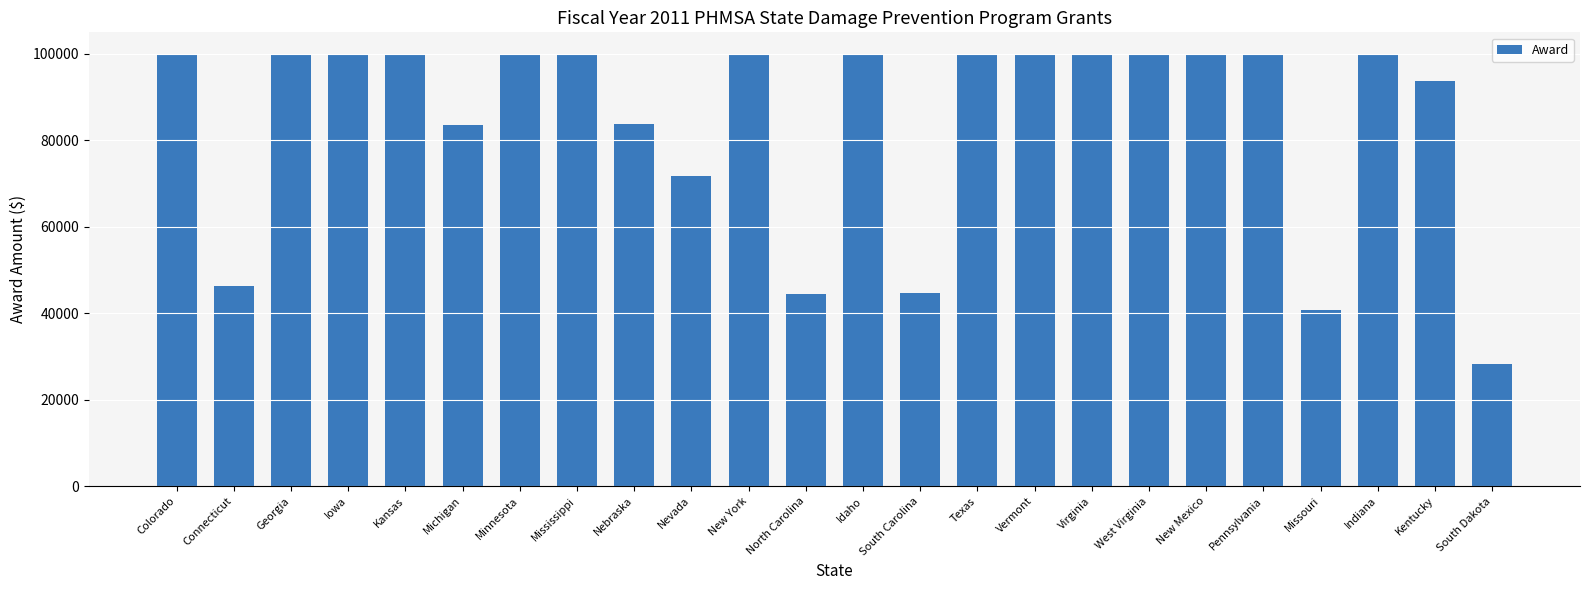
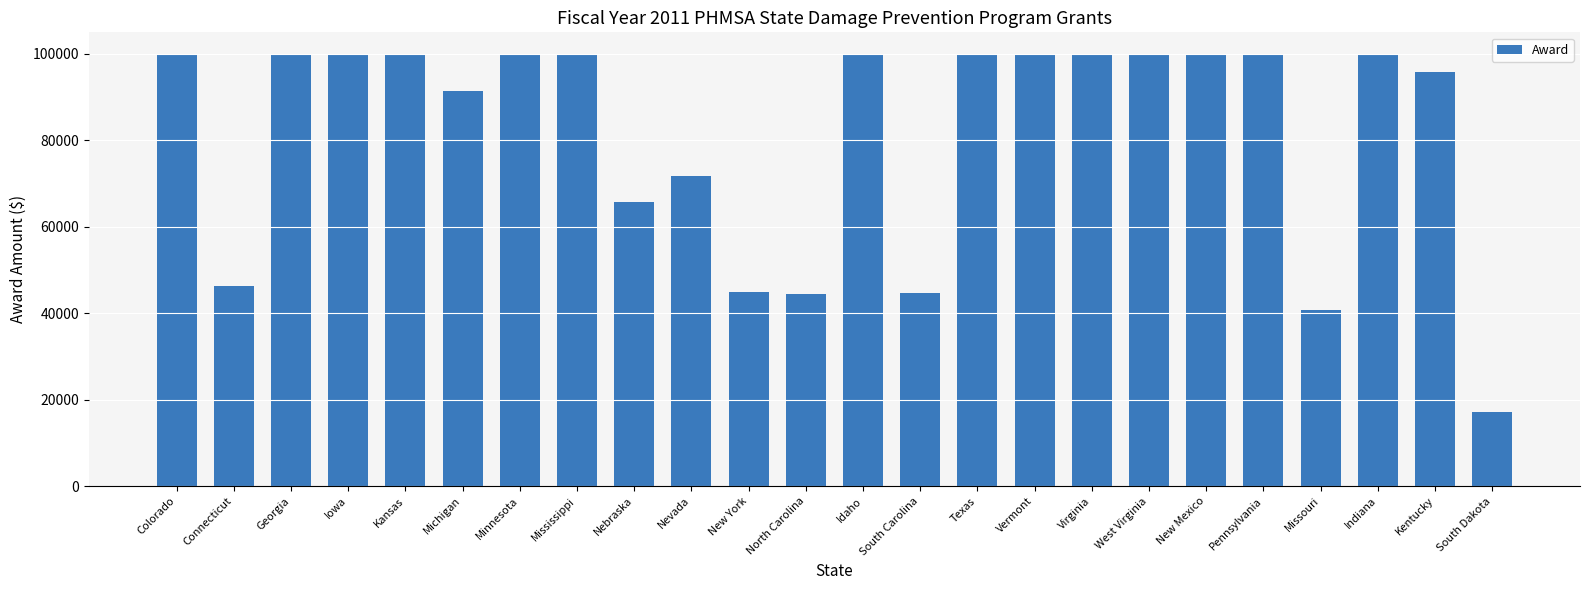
Michigan: 84000 -> 91000
Nebraska: 84000 -> 66000
New York: 100000 -> 45000
Kentucky: 94000 -> 96000
South Dakota: 28000 -> 17000
